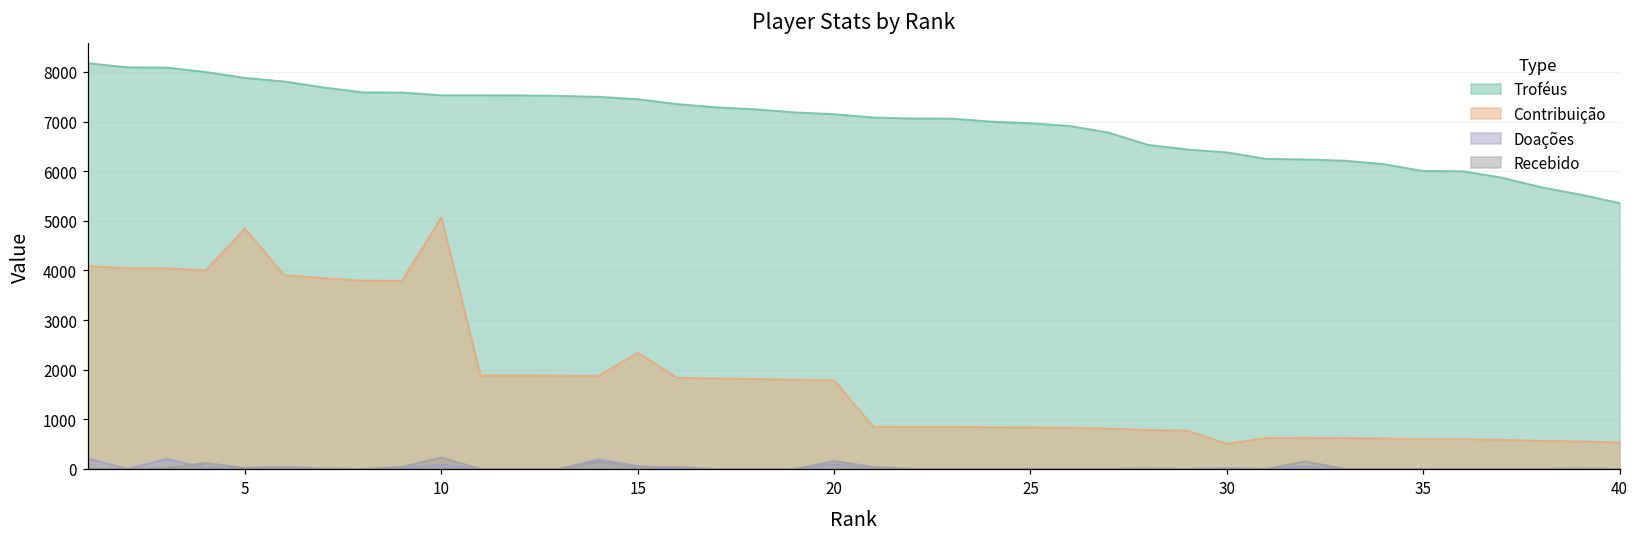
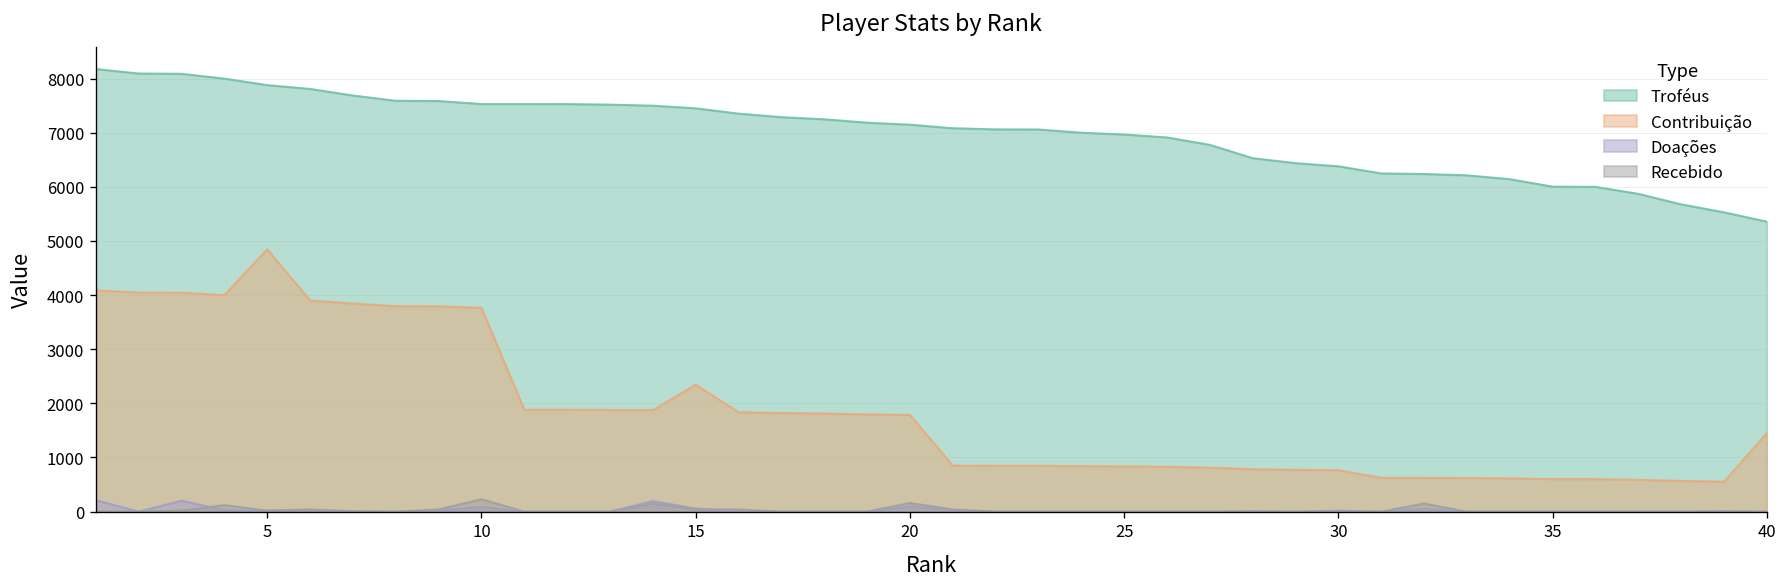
Contribuição, 10: 5100 -> 3800
Contribuição, 30: 500 -> 800
Contribuição, 40: 500 -> 1400
